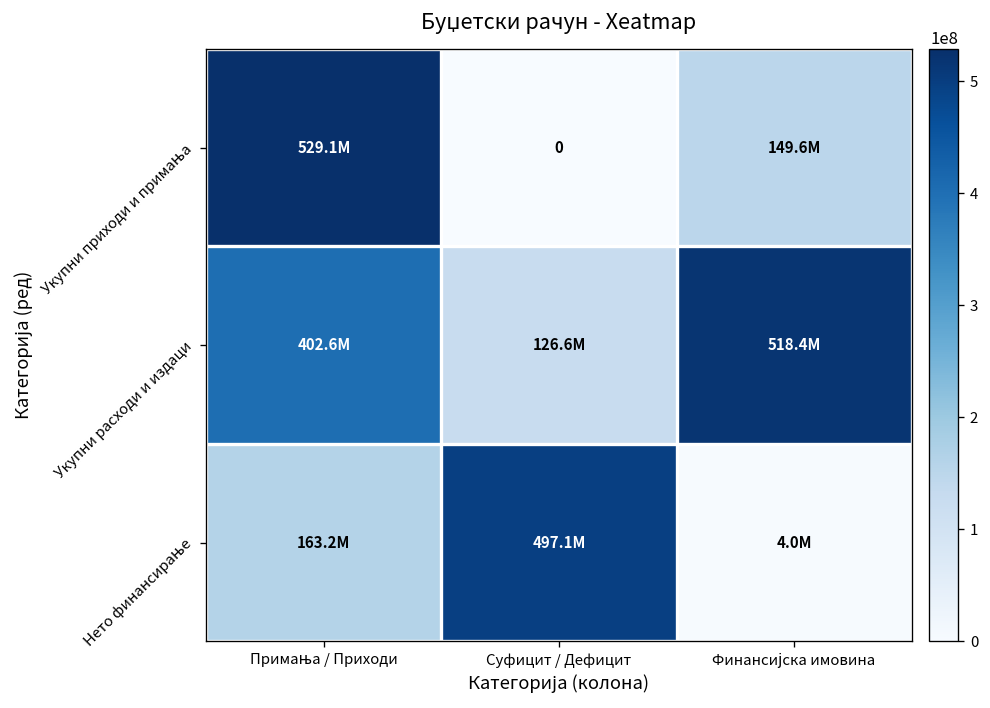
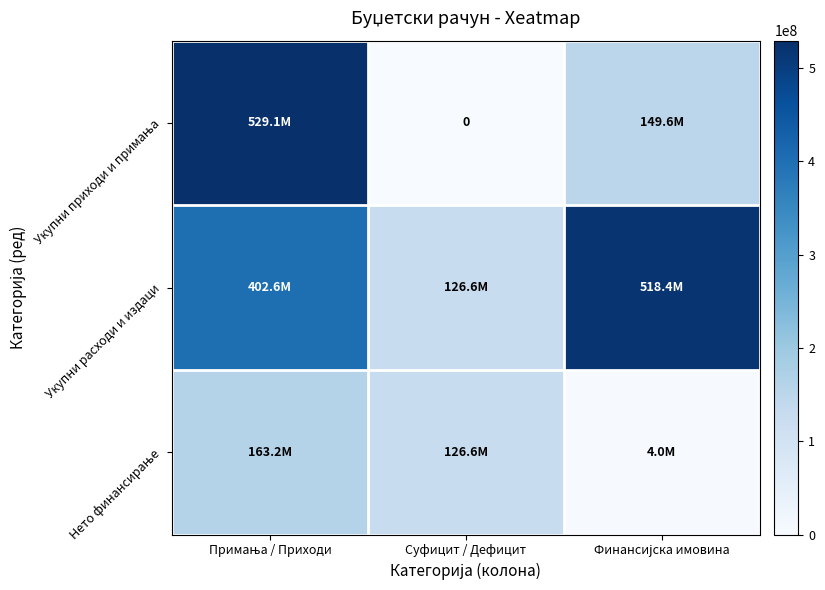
Нето финансирање, Суфицит / Дефицит: 497.1M -> 126.6M
